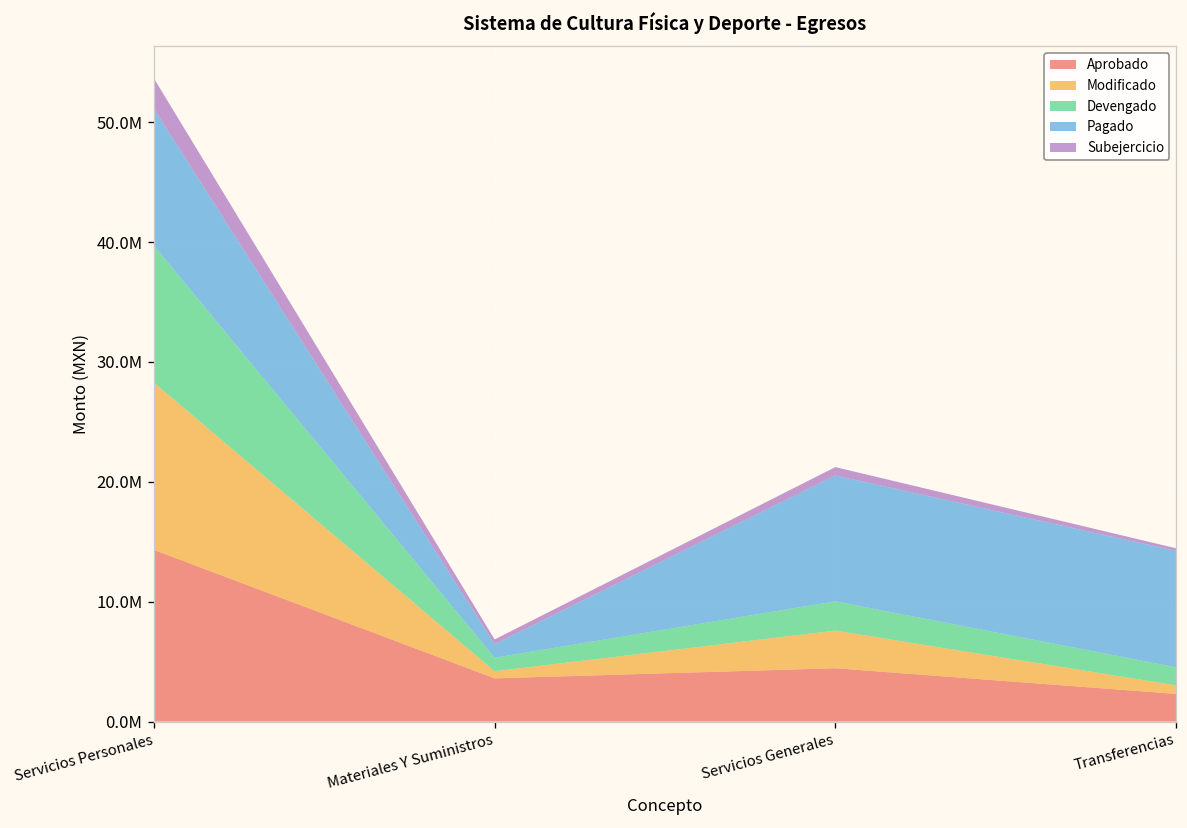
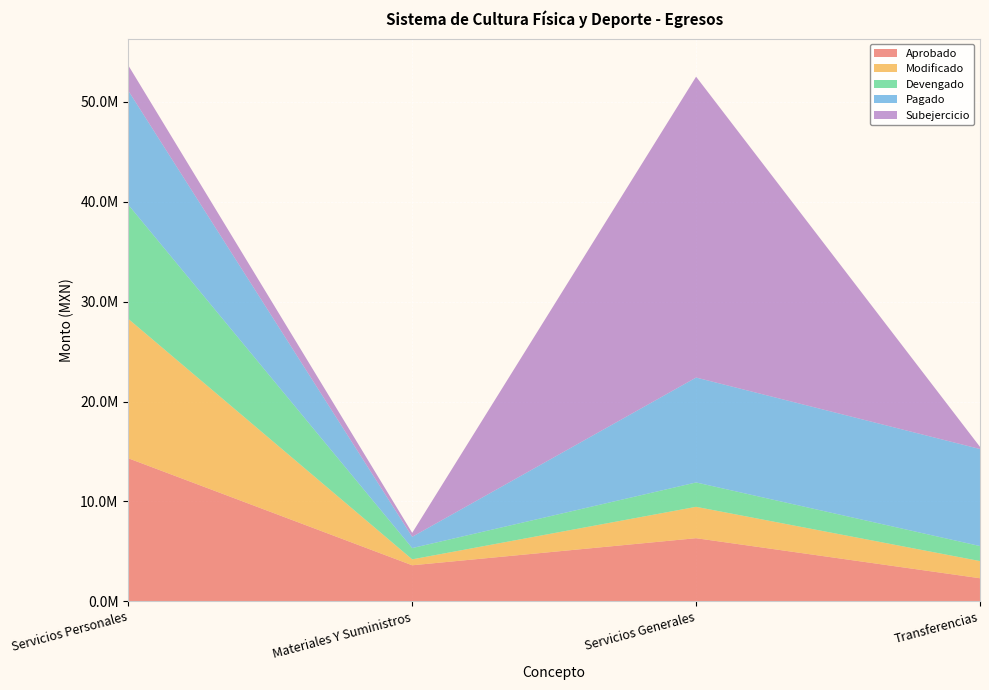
Aprobado, Servicios Generales: 4000000 -> 6000000
Subejercicio, Servicios Generales: 1000000 -> 30000000
Modificado, Transferencias: 1000000 -> 2000000
